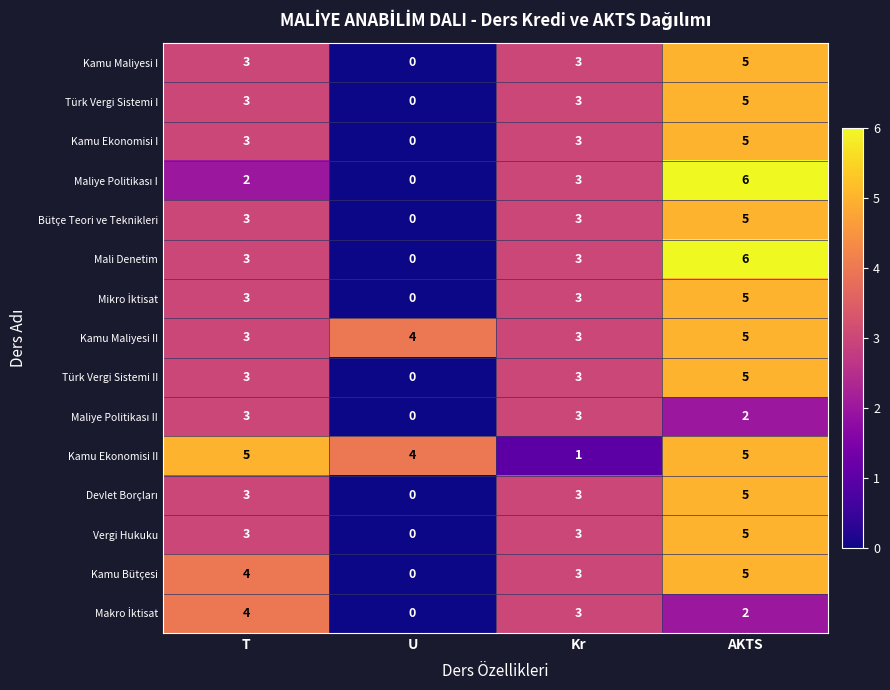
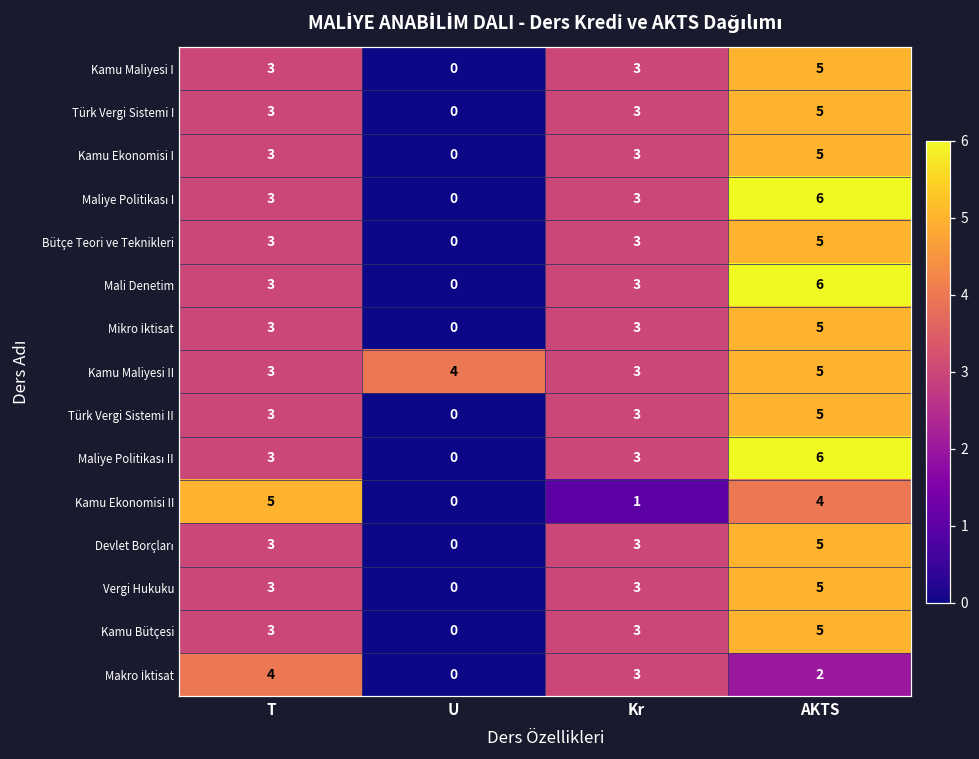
Maliye Politikası I, T: 2 -> 3
Maliye Politikası II, AKTS: 2 -> 6
Kamu Ekonomisi II, U: 4 -> 0
Kamu Ekonomisi II, AKTS: 5 -> 4
Kamu Bütçesi, T: 4 -> 3
